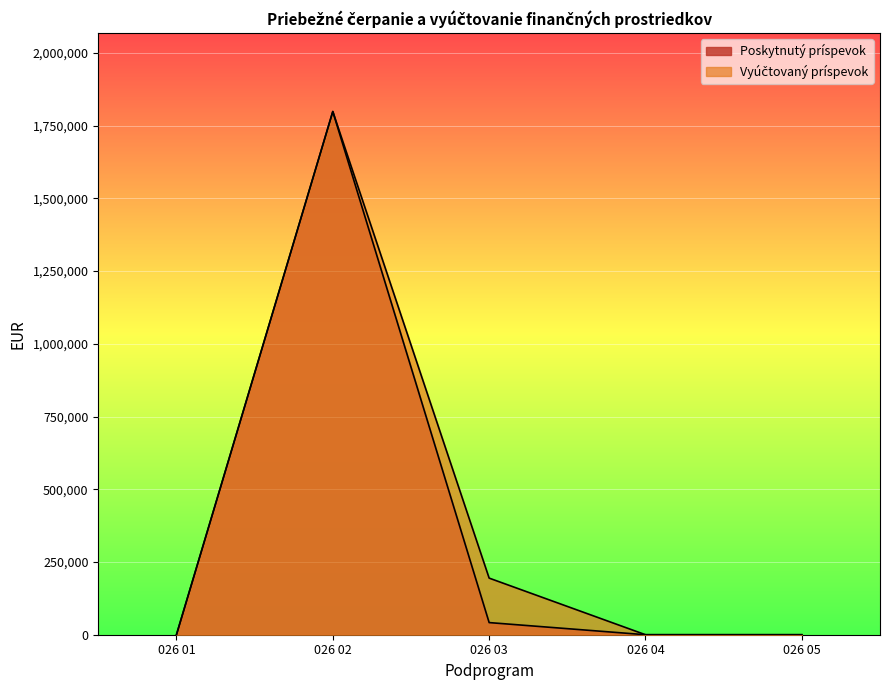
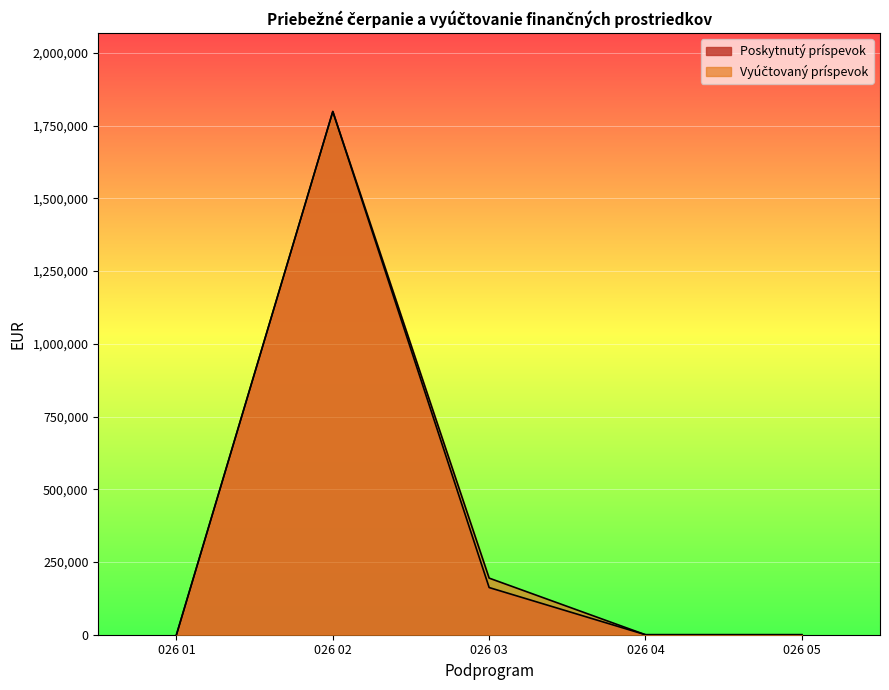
Poskytnutý príspevok, 026 03: 40,000 -> 160,000
